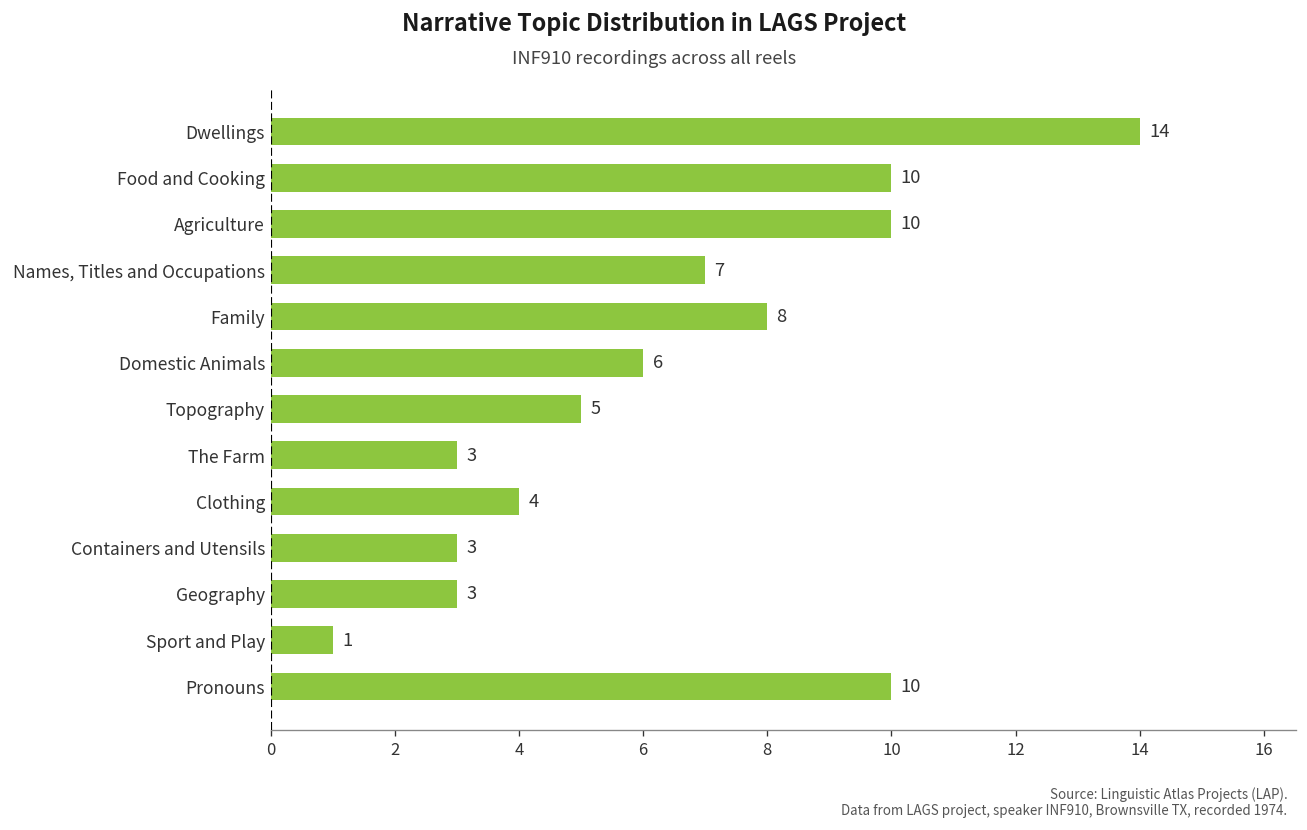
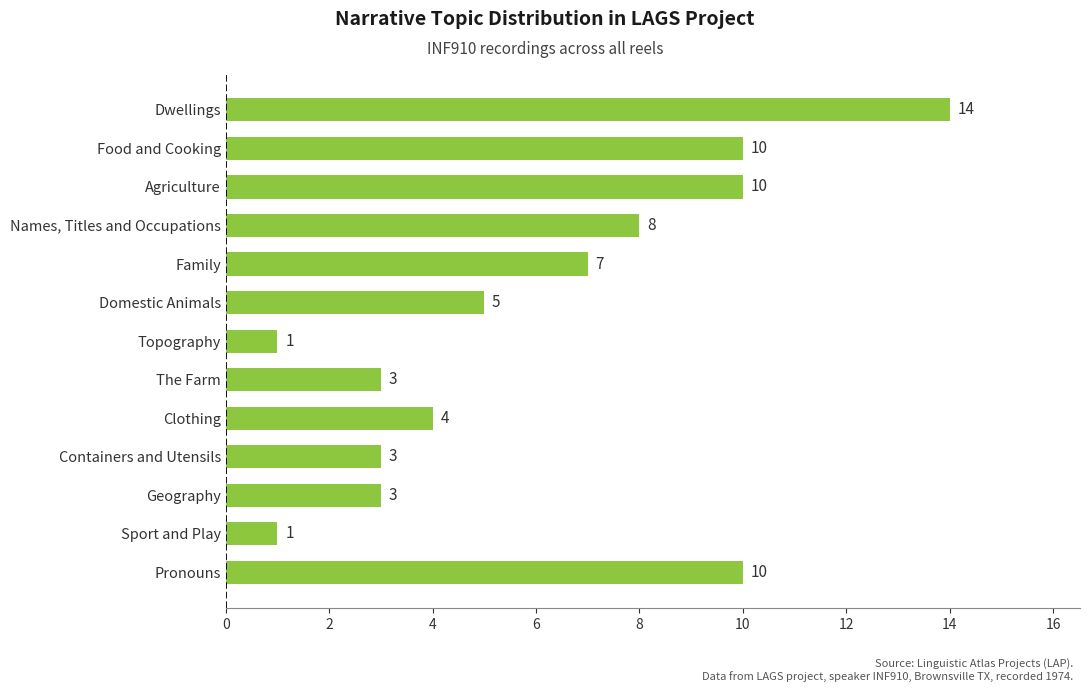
Names, Titles and Occupations: 7 -> 8
Family: 8 -> 7
Domestic Animals: 6 -> 5
Topography: 5 -> 1
